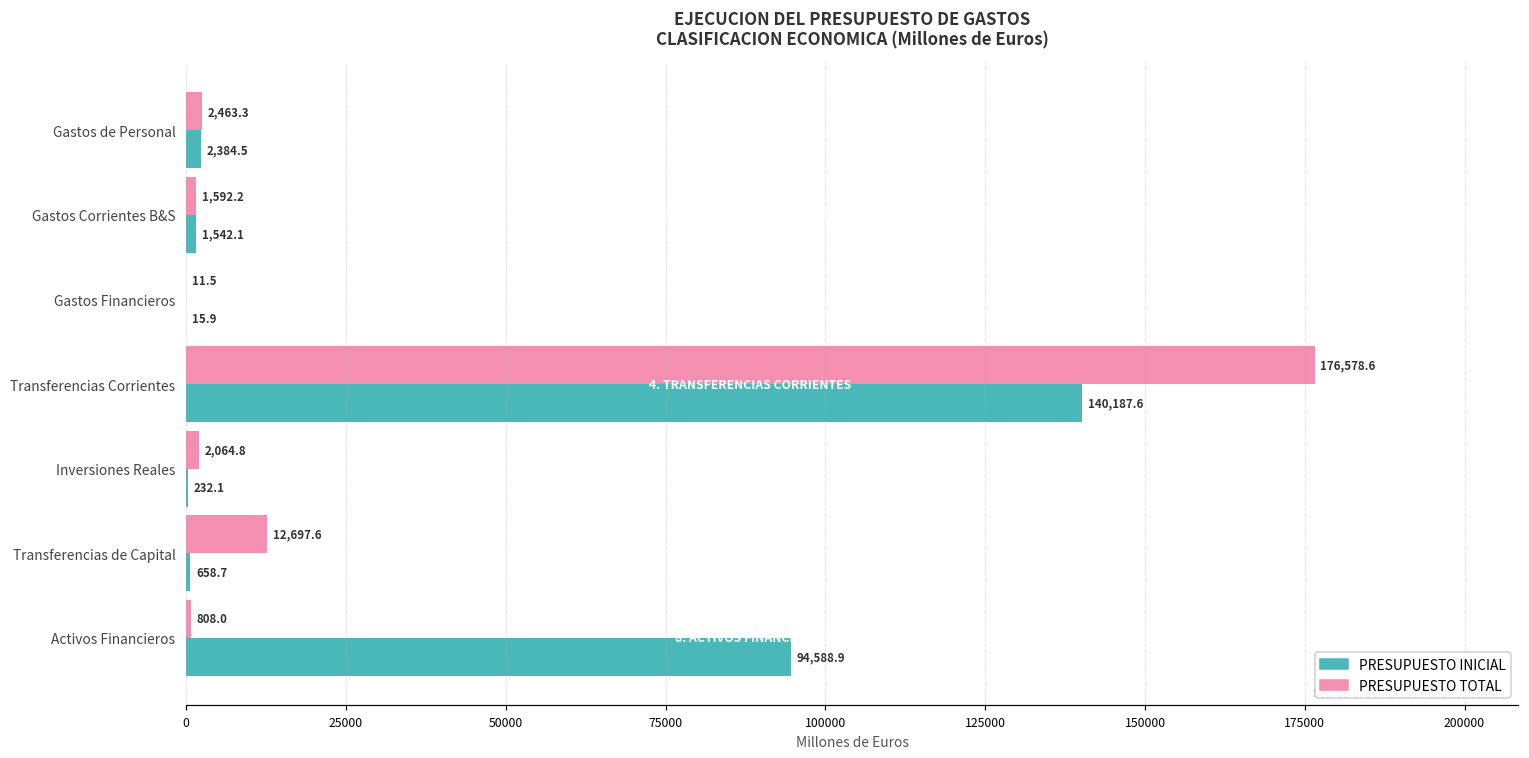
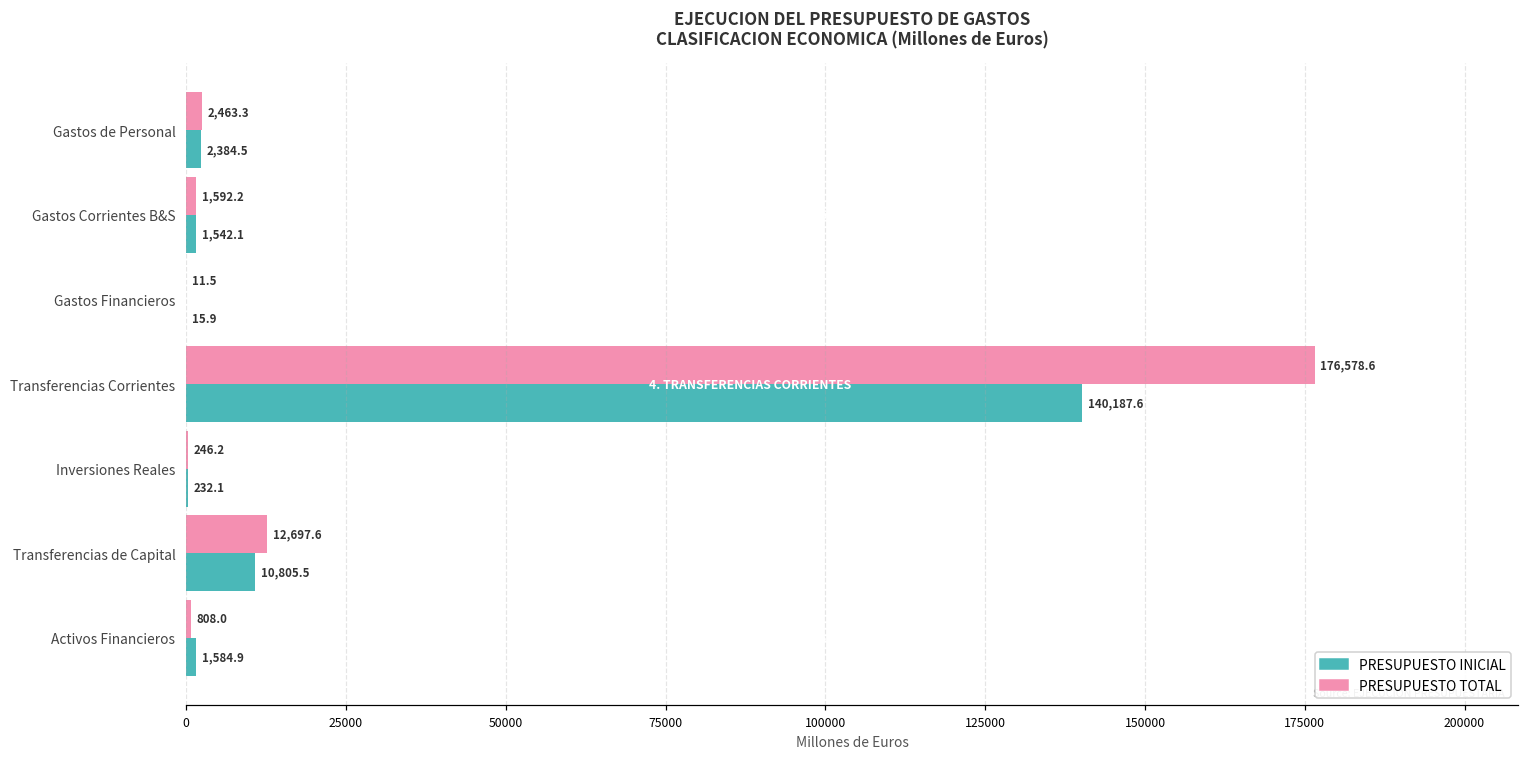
PRESUPUESTO TOTAL, Inversiones Reales: 2,064.8 -> 246.2
PRESUPUESTO INICIAL, Transferencias de Capital: 658.7 -> 10,805.5
PRESUPUESTO INICIAL, Activos Financieros: 94,588.9 -> 1,584.9
